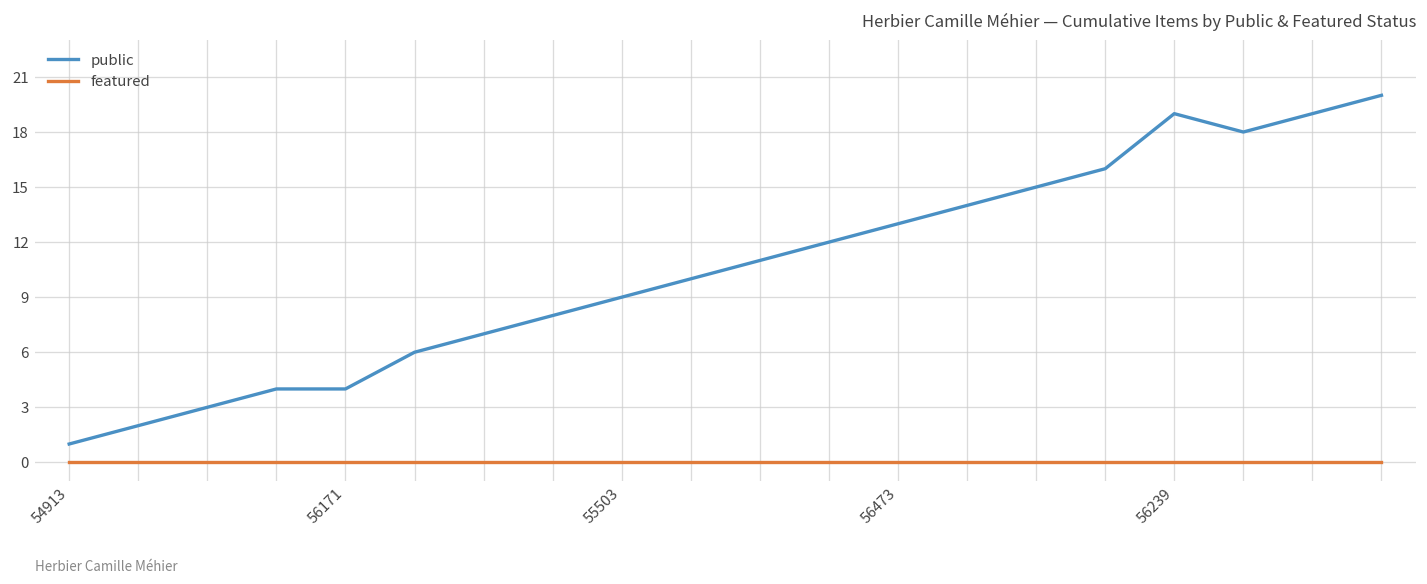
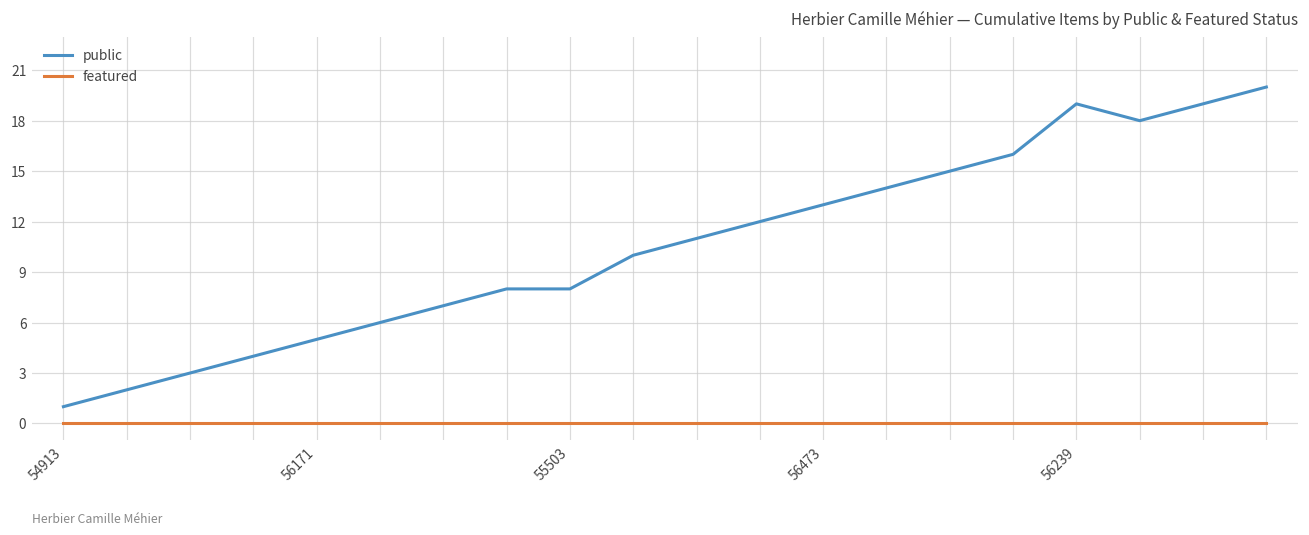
public, 56171: 4 -> 5
public, 55503: 9 -> 8
